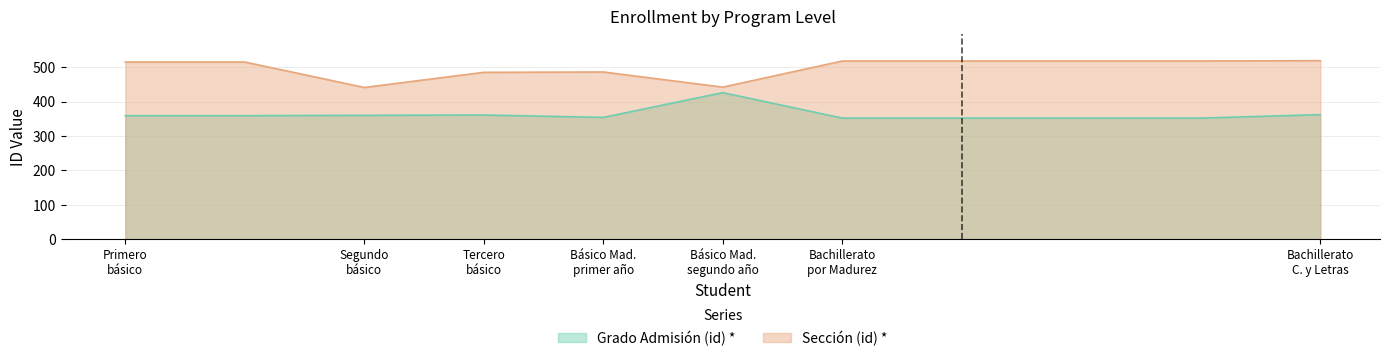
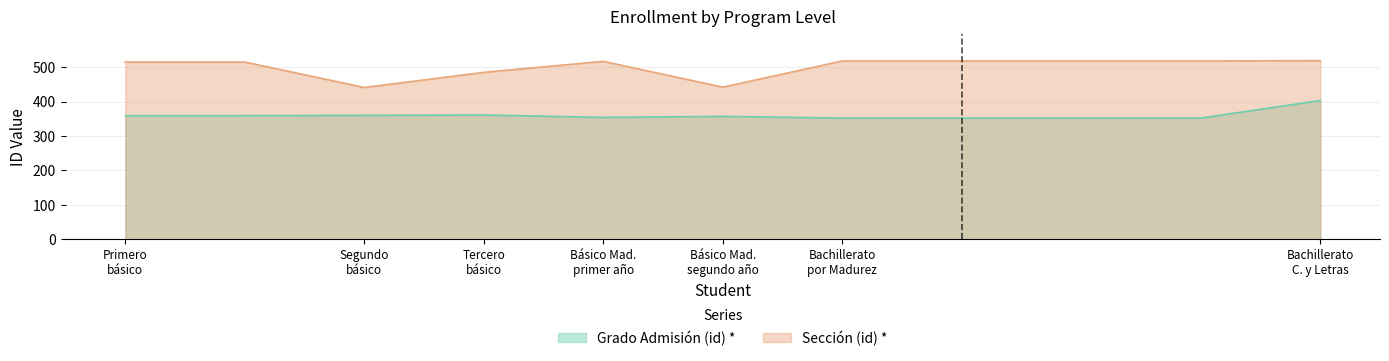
Sección (id) *, Básico Mad. primer año: 490 -> 520
Grado Admisión (id) *, Básico Mad. segundo año: 430 -> 360
Grado Admisión (id) *, Bachillerato C. y Letras: 360 -> 400
